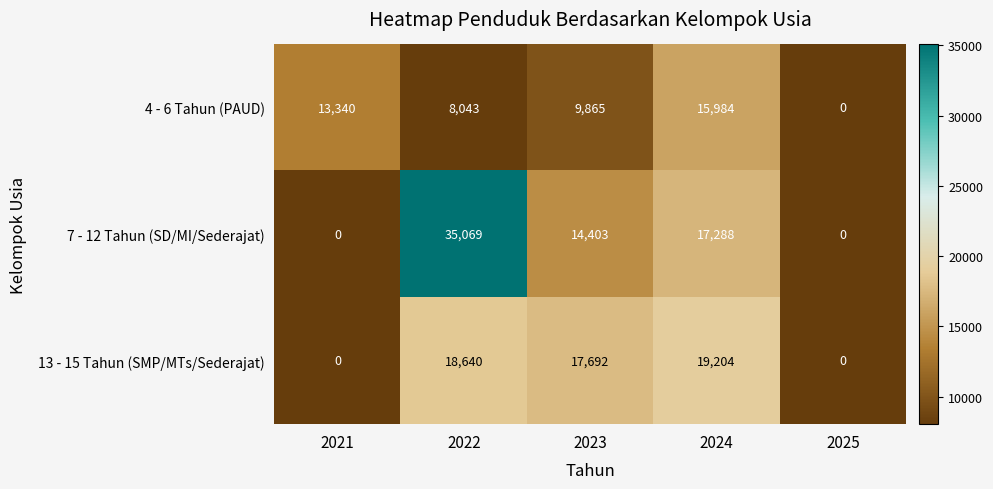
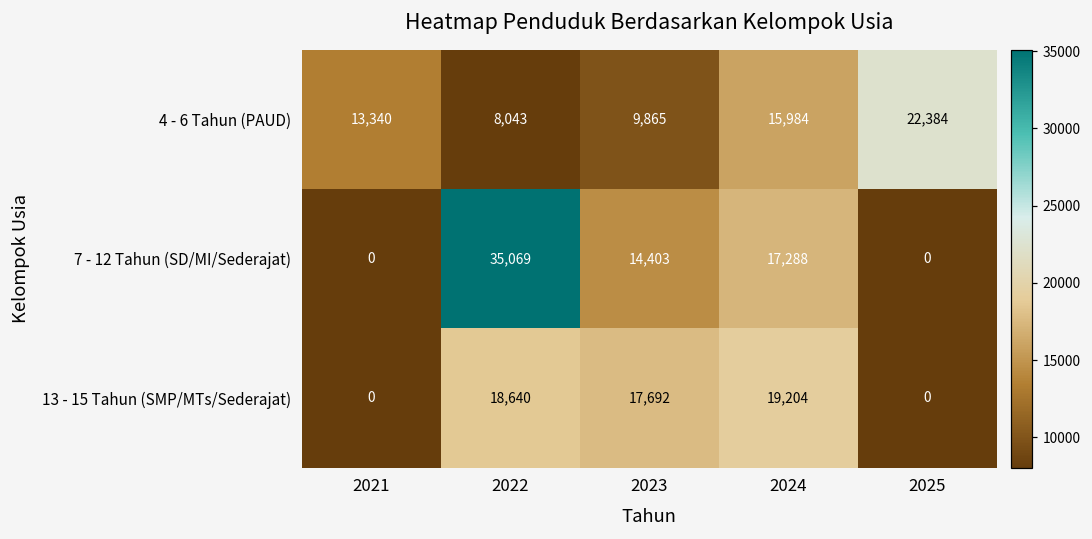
4 - 6 Tahun (PAUD), 2025: 0 -> 22,384
